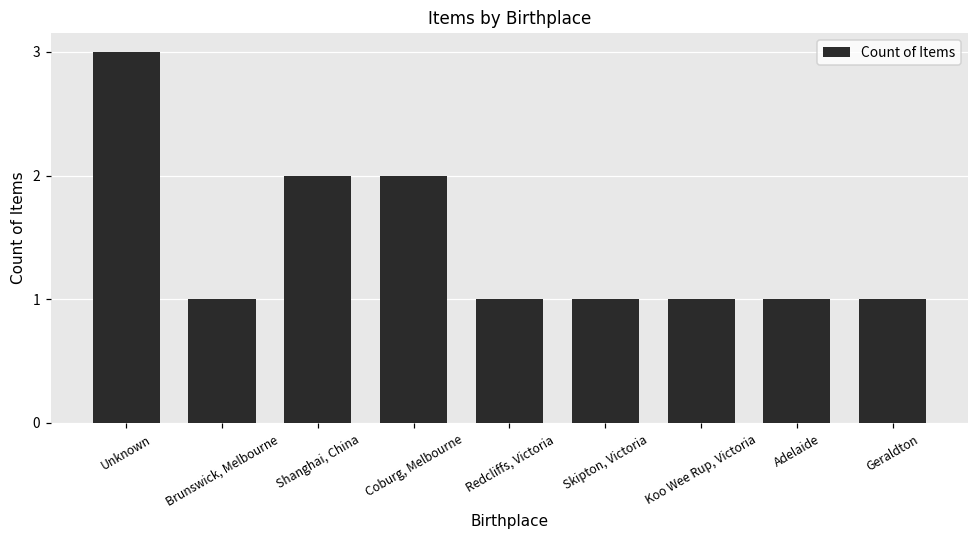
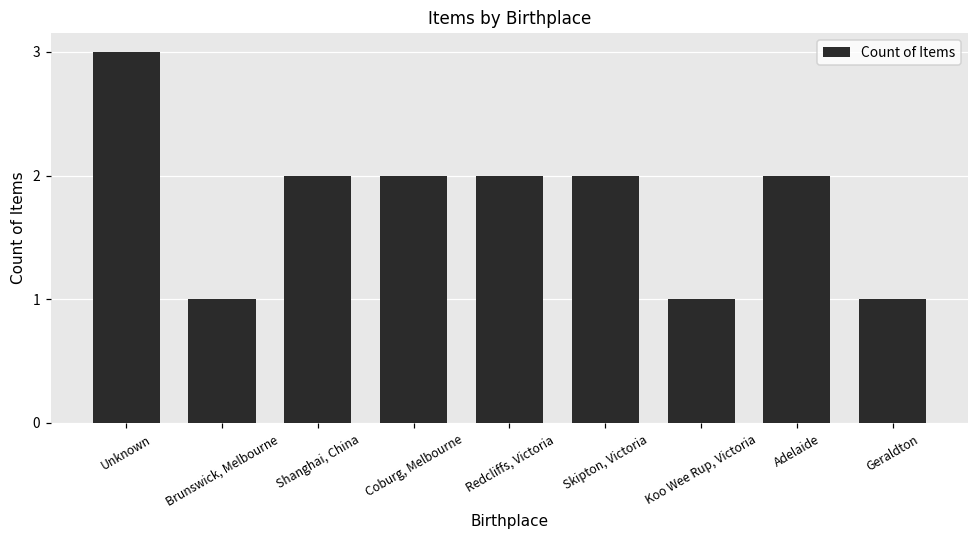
Redcliffs, Victoria: 1 -> 2
Skipton, Victoria: 1 -> 2
Adelaide: 1 -> 2
